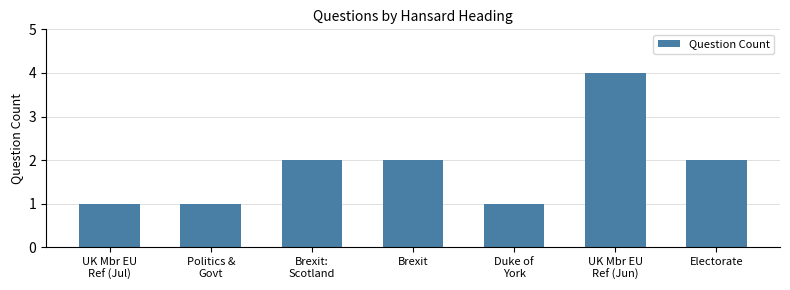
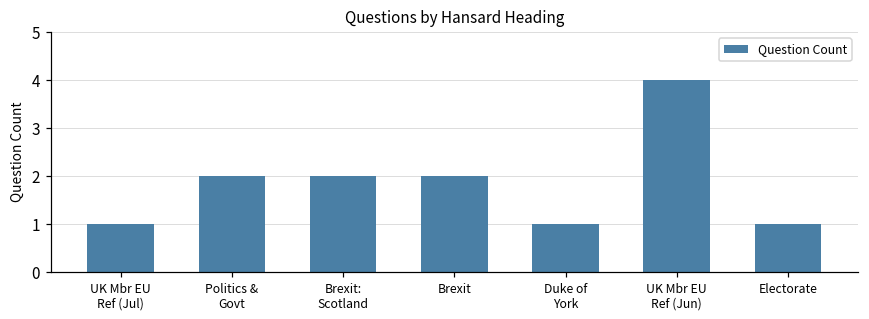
Politics & Govt: 1 -> 2
Electorate: 2 -> 1
